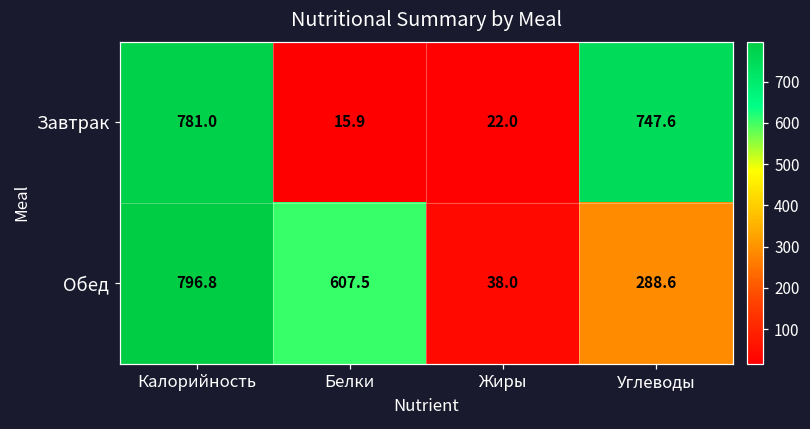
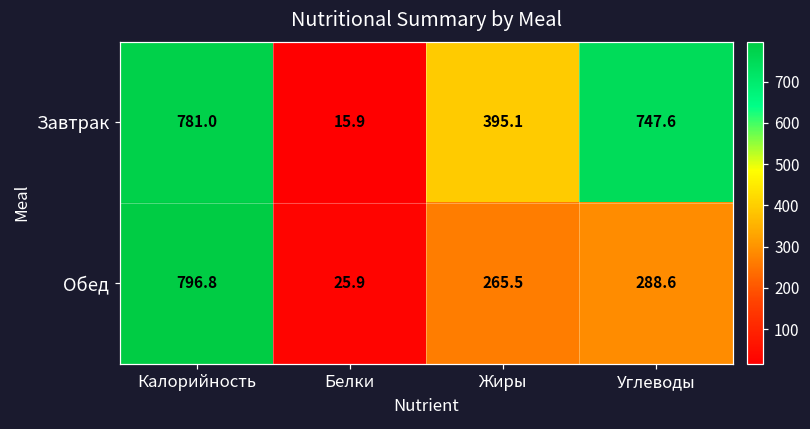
Завтрак, Жиры: 22.0 -> 395.1
Обед, Белки: 607.5 -> 25.9
Обед, Жиры: 38.0 -> 265.5
